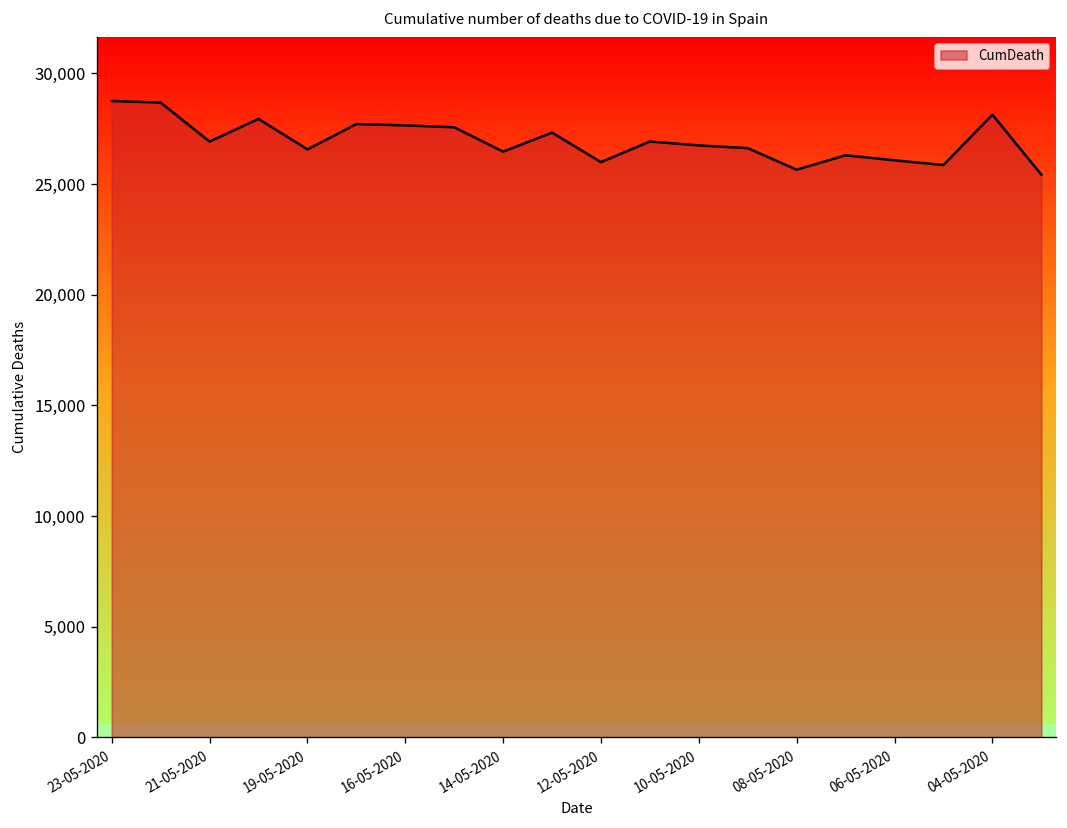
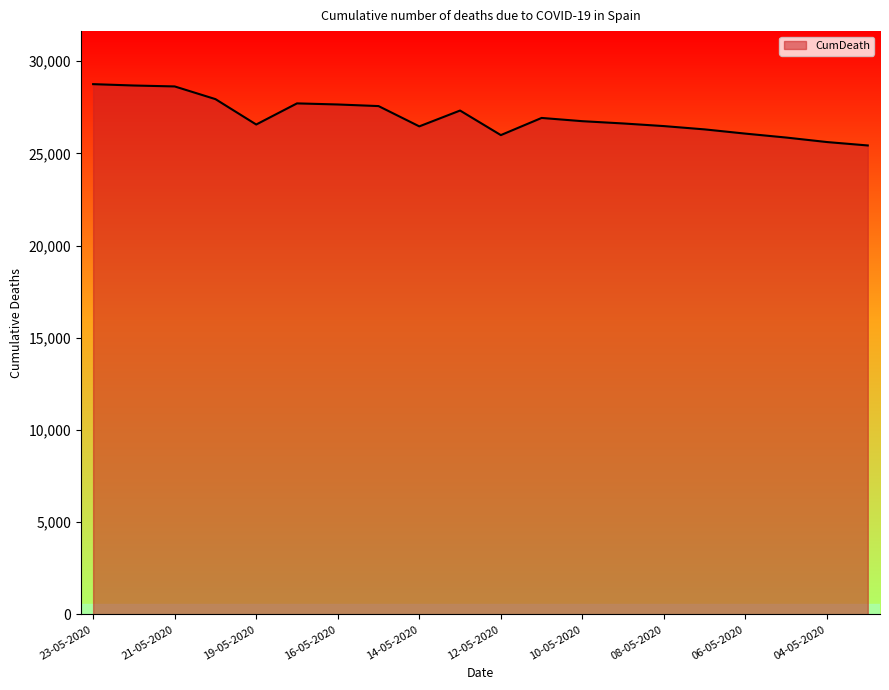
21-05-2020: 26,900 -> 28,600
08-05-2020: 25,600 -> 26,500
04-05-2020: 28,100 -> 25,600
